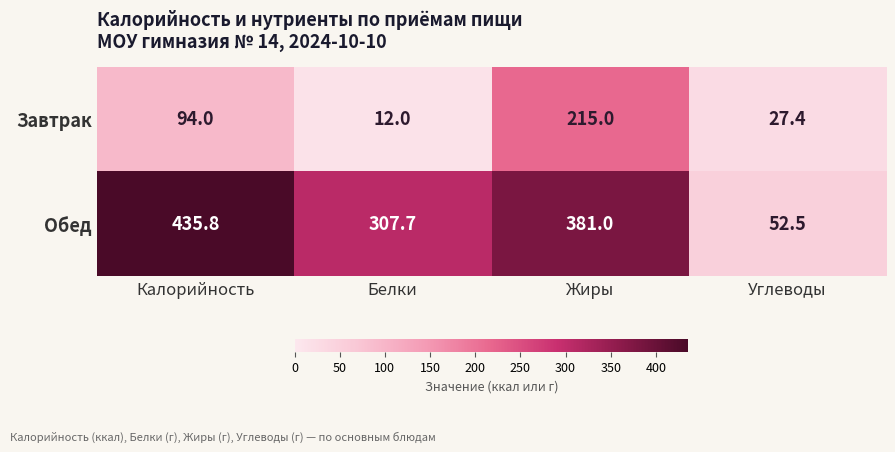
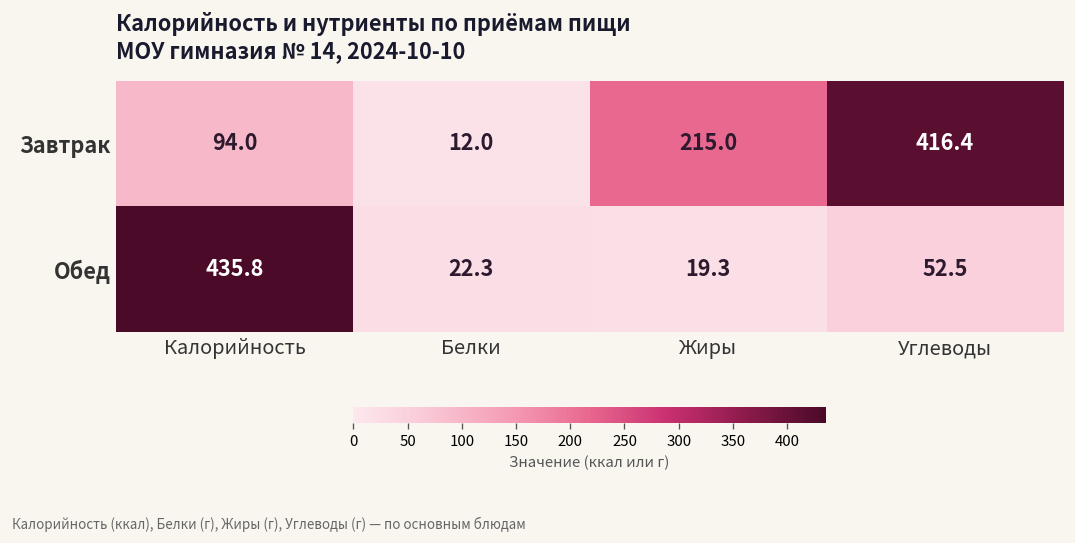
Завтрак, Углеводы: 27.4 -> 416.4
Обед, Белки: 307.7 -> 22.3
Обед, Жиры: 381.0 -> 19.3
